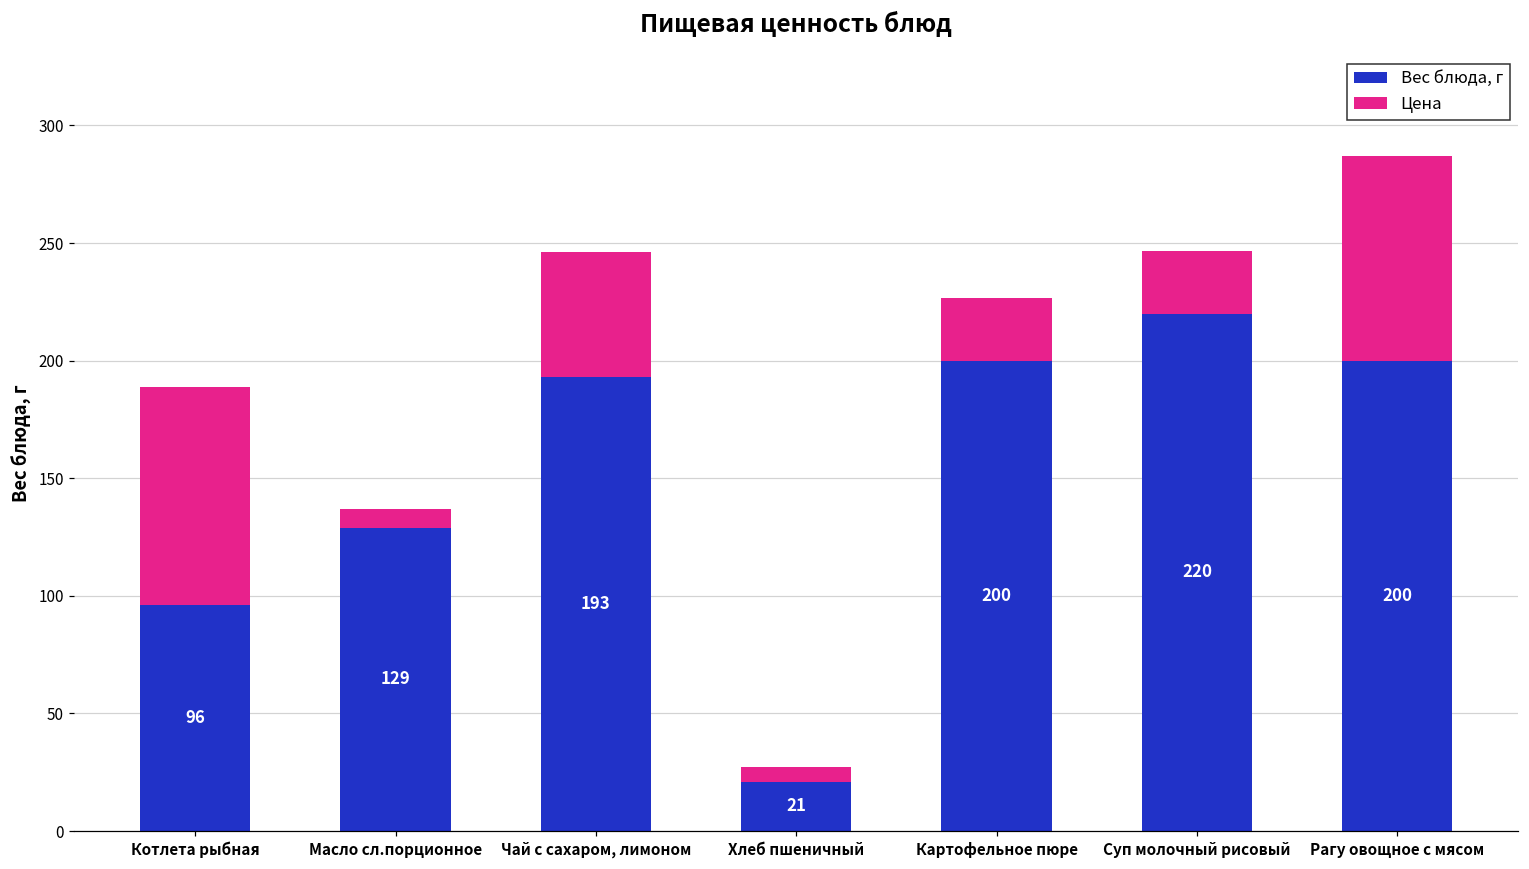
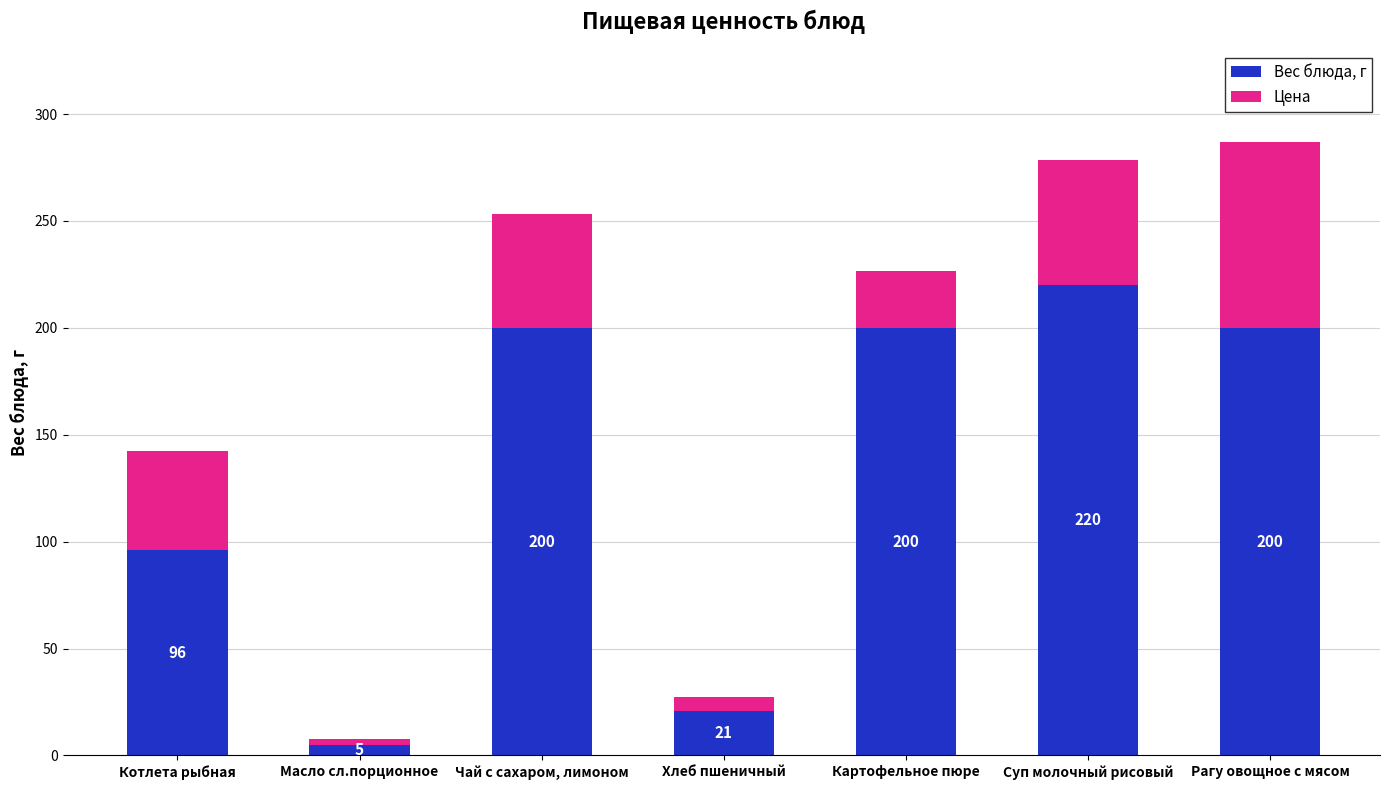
Цена, Котлета рыбная: 93 -> 47
Вес блюда, г, Масло сл.порционное: 129 -> 5
Цена, Масло сл.порционное: 8 -> 3
Вес блюда, г, Чай с сахаром, лимоном: 193 -> 200
Цена, Суп молочный рисовый: 27 -> 59
